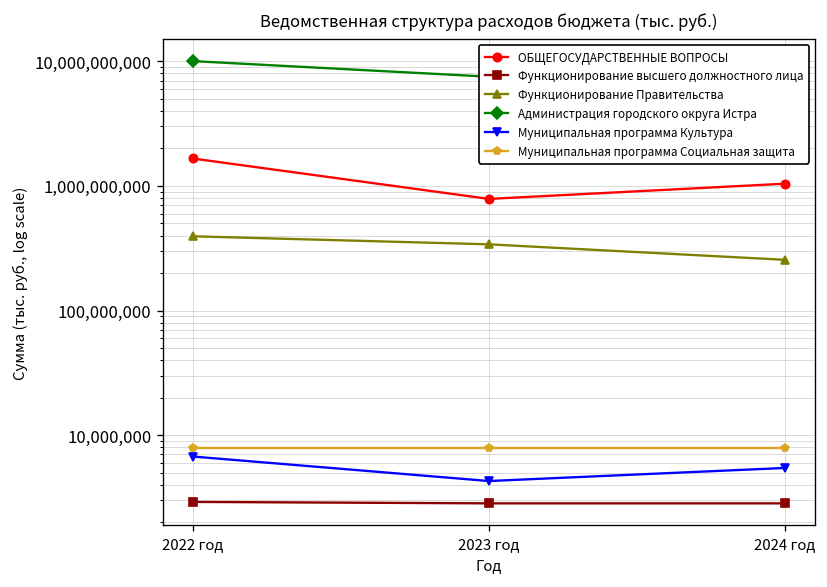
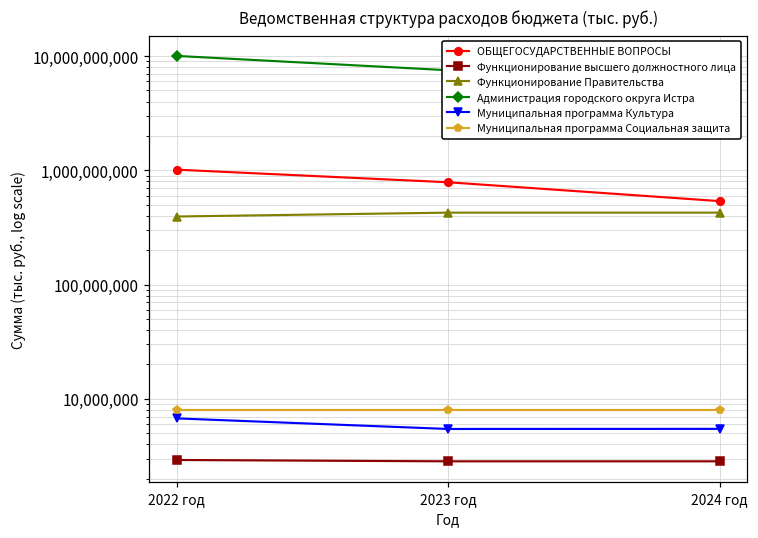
ОБЩЕГОСУДАРСТВЕННЫЕ ВОПРОСЫ, 2022 год: 1,700,000,000 -> 1,000,000,000
Функционирование Правительства, 2023 год: 340,000,000 -> 430,000,000
Муниципальная программа Культура, 2023 год: 4,300,000 -> 5,000,000
ОБЩЕГОСУДАРСТВЕННЫЕ ВОПРОСЫ, 2024 год: 1,000,000,000 -> 500,000,000
Функционирование Правительства, 2024 год: 260,000,000 -> 430,000,000
